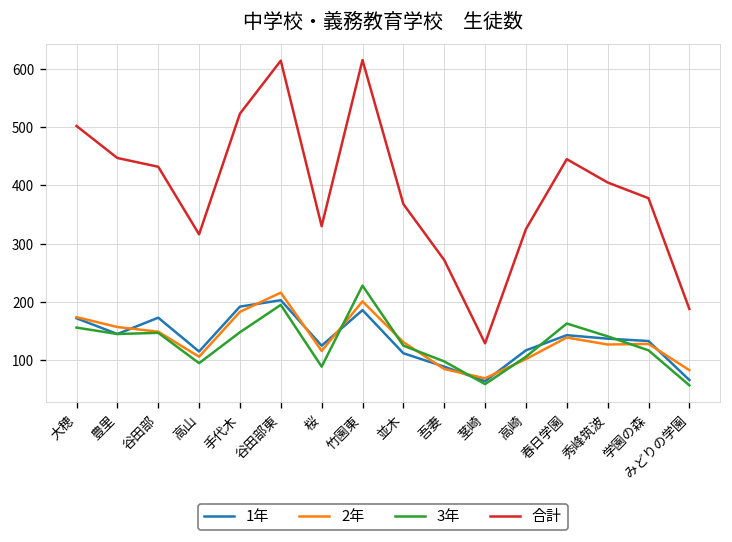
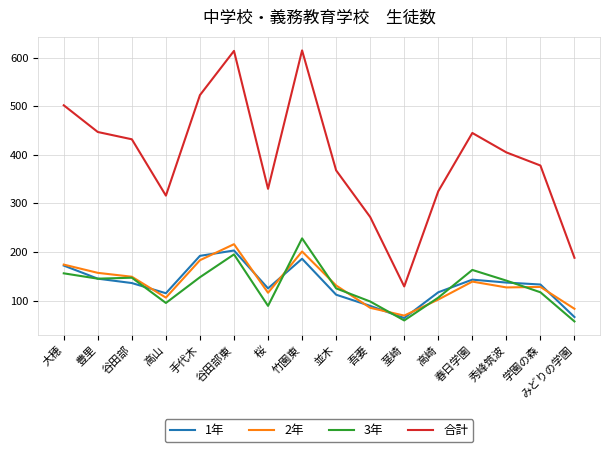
1年, 谷田部: 170 -> 140
